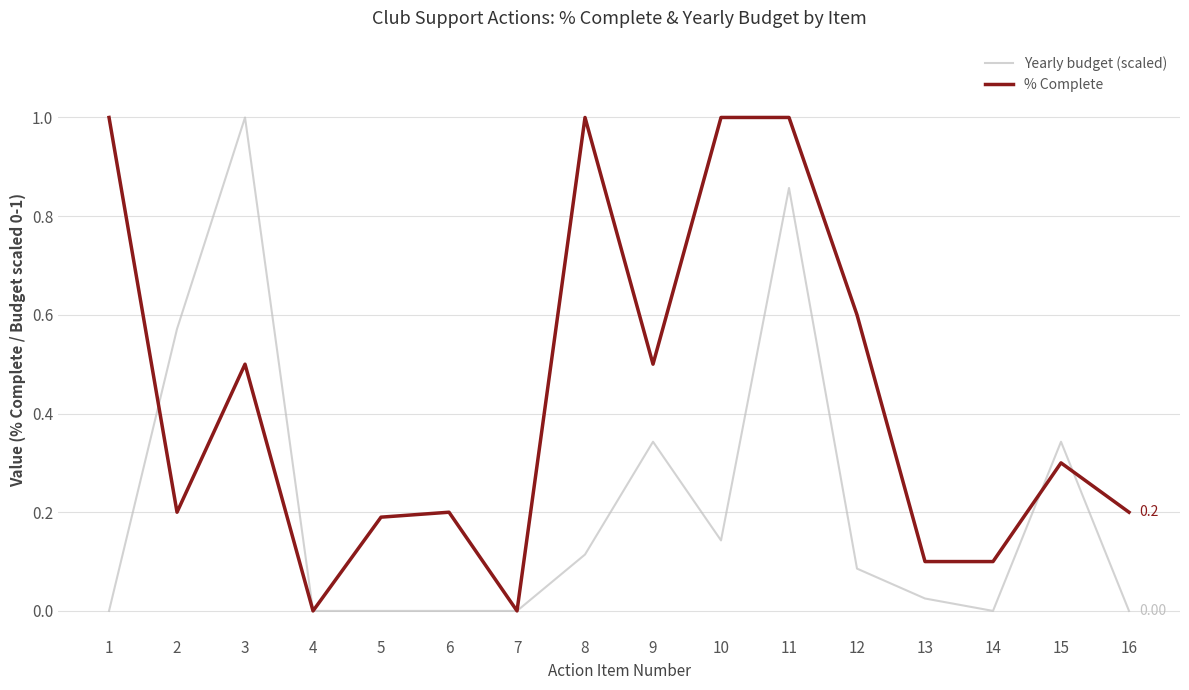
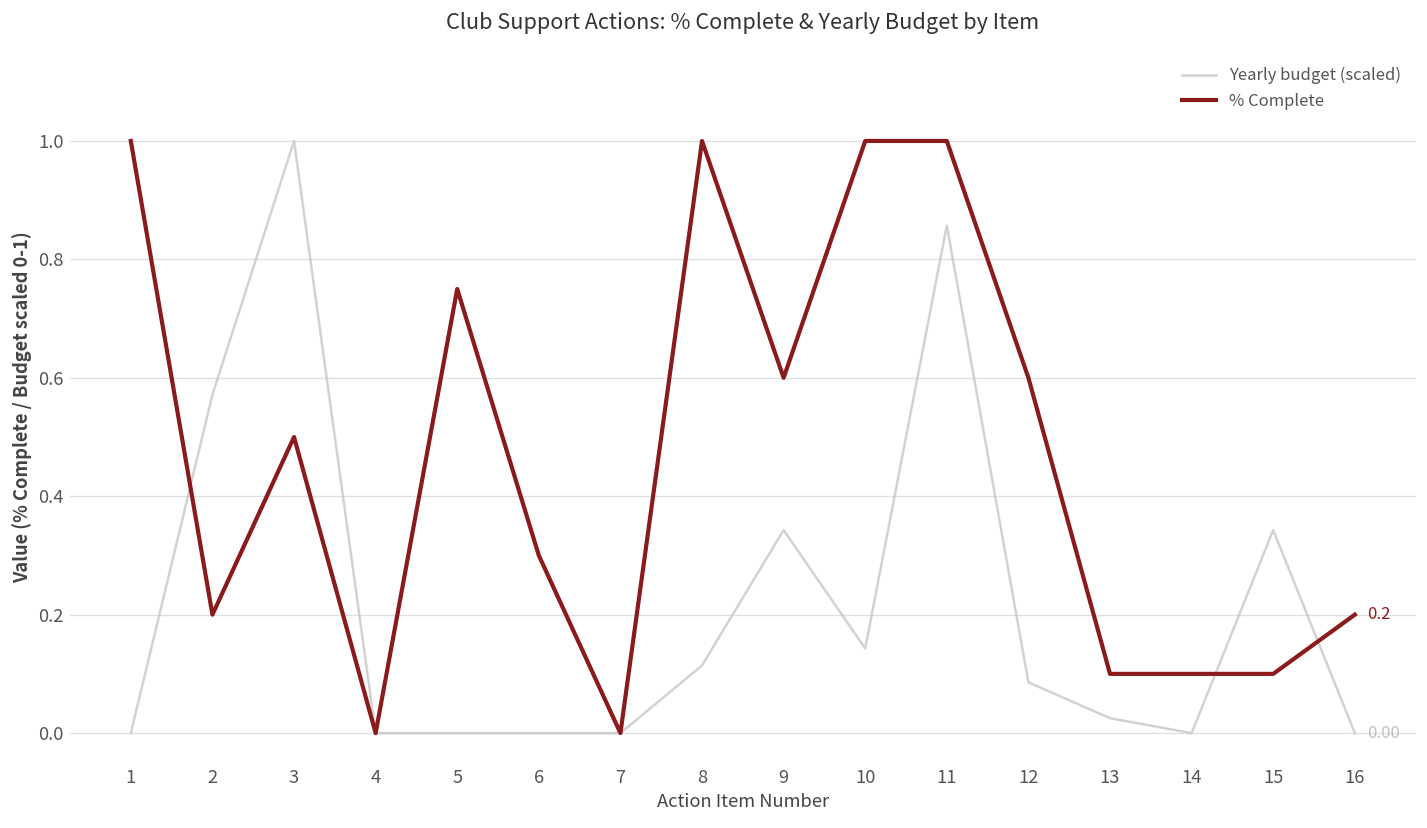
% Complete, 5: 0.19 -> 0.75
% Complete, 6: 0.2 -> 0.3
% Complete, 9: 0.5 -> 0.6
% Complete, 15: 0.3 -> 0.1
